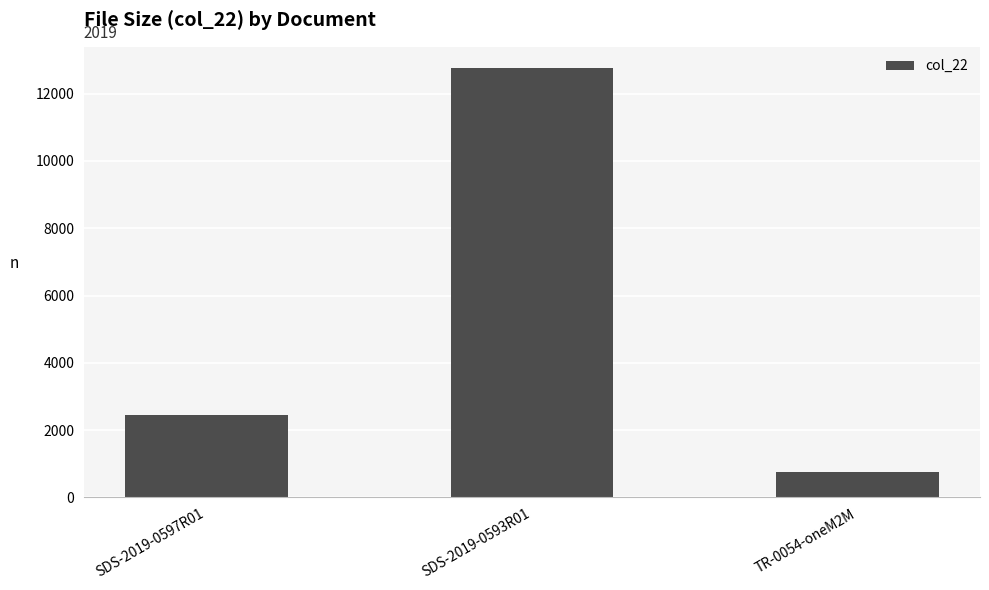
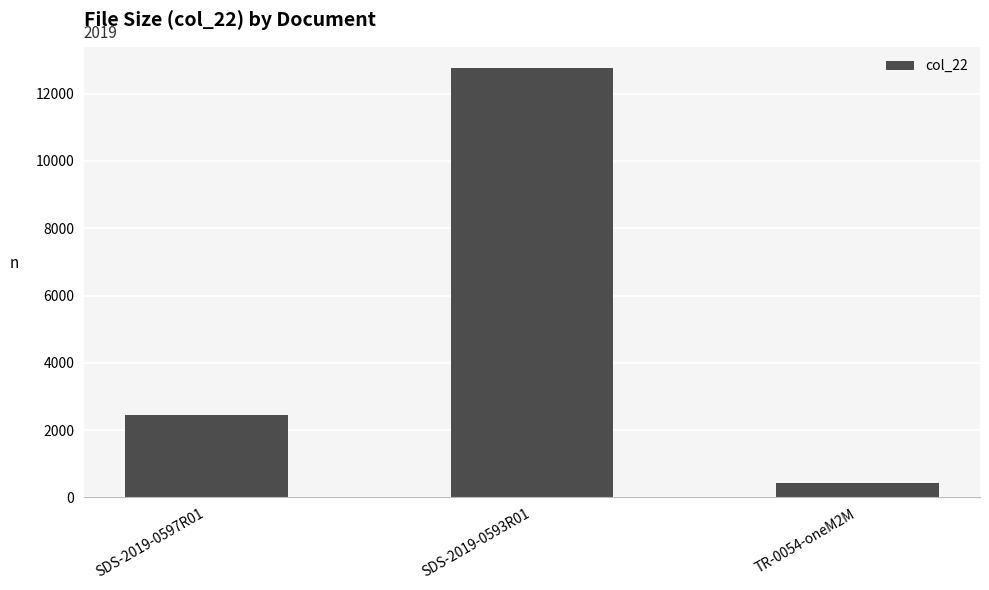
TR-0054-oneM2M: 800 -> 400
